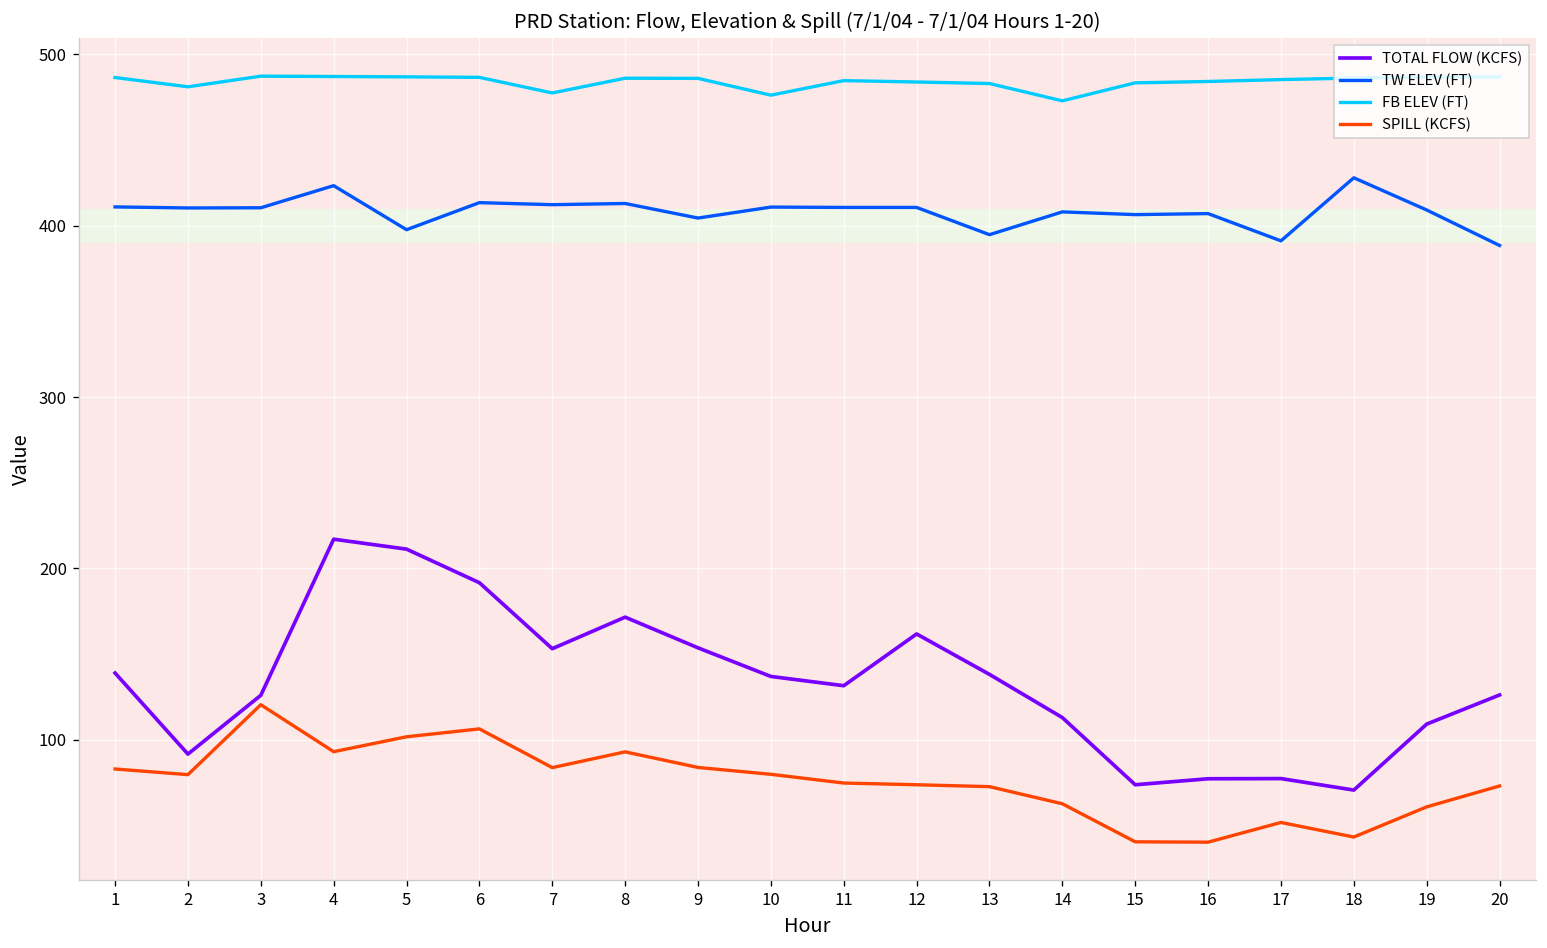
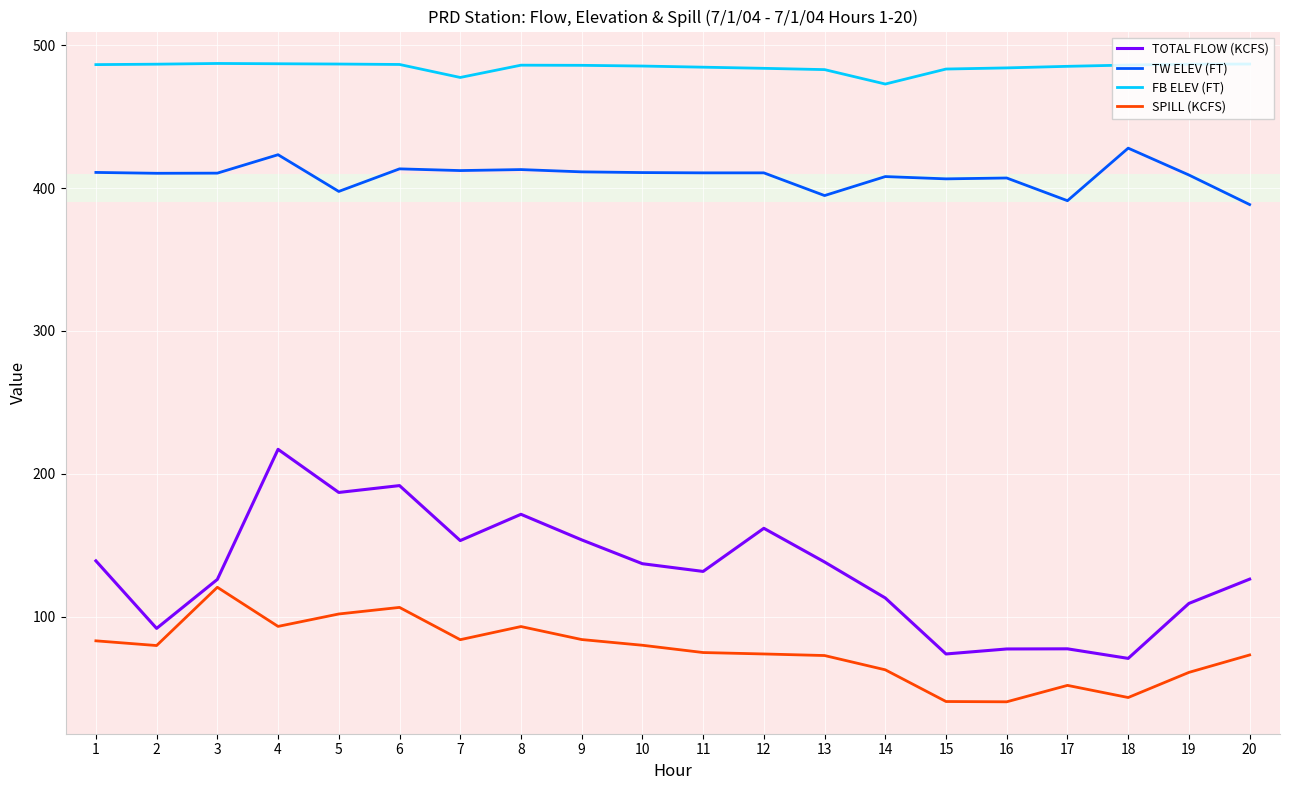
FB ELEV (FT), 2: 481 -> 487
TOTAL FLOW (KCFS), 5: 211 -> 187
TW ELEV (FT), 9: 405 -> 411
FB ELEV (FT), 10: 476 -> 486
